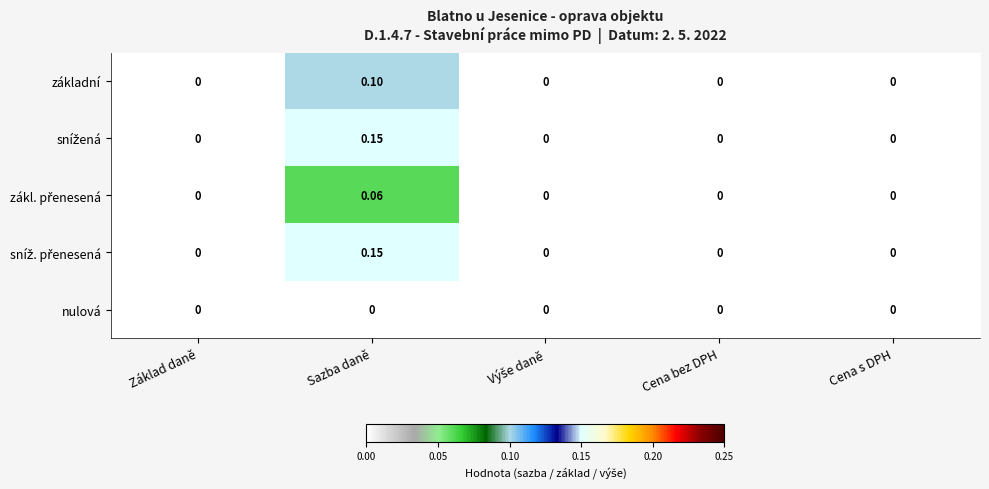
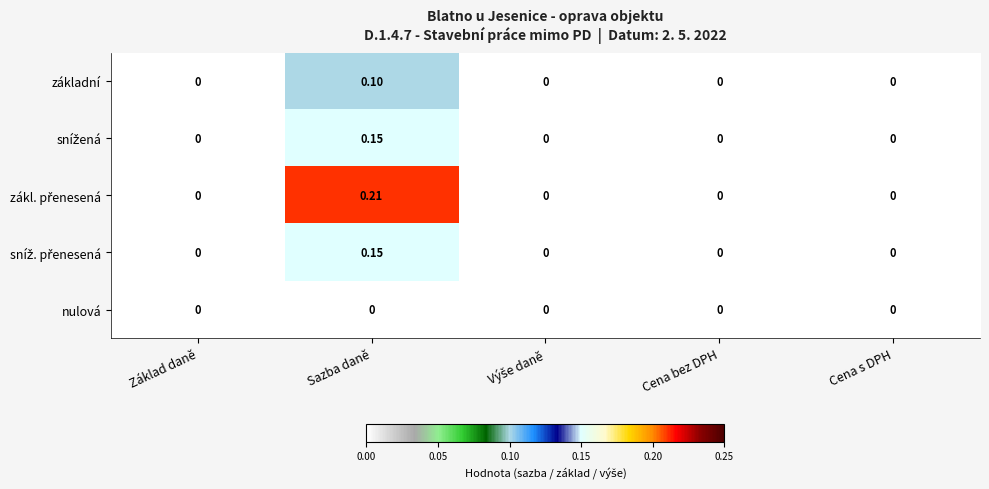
zákl. přenesená, Sazba daně: 0.06 -> 0.21
